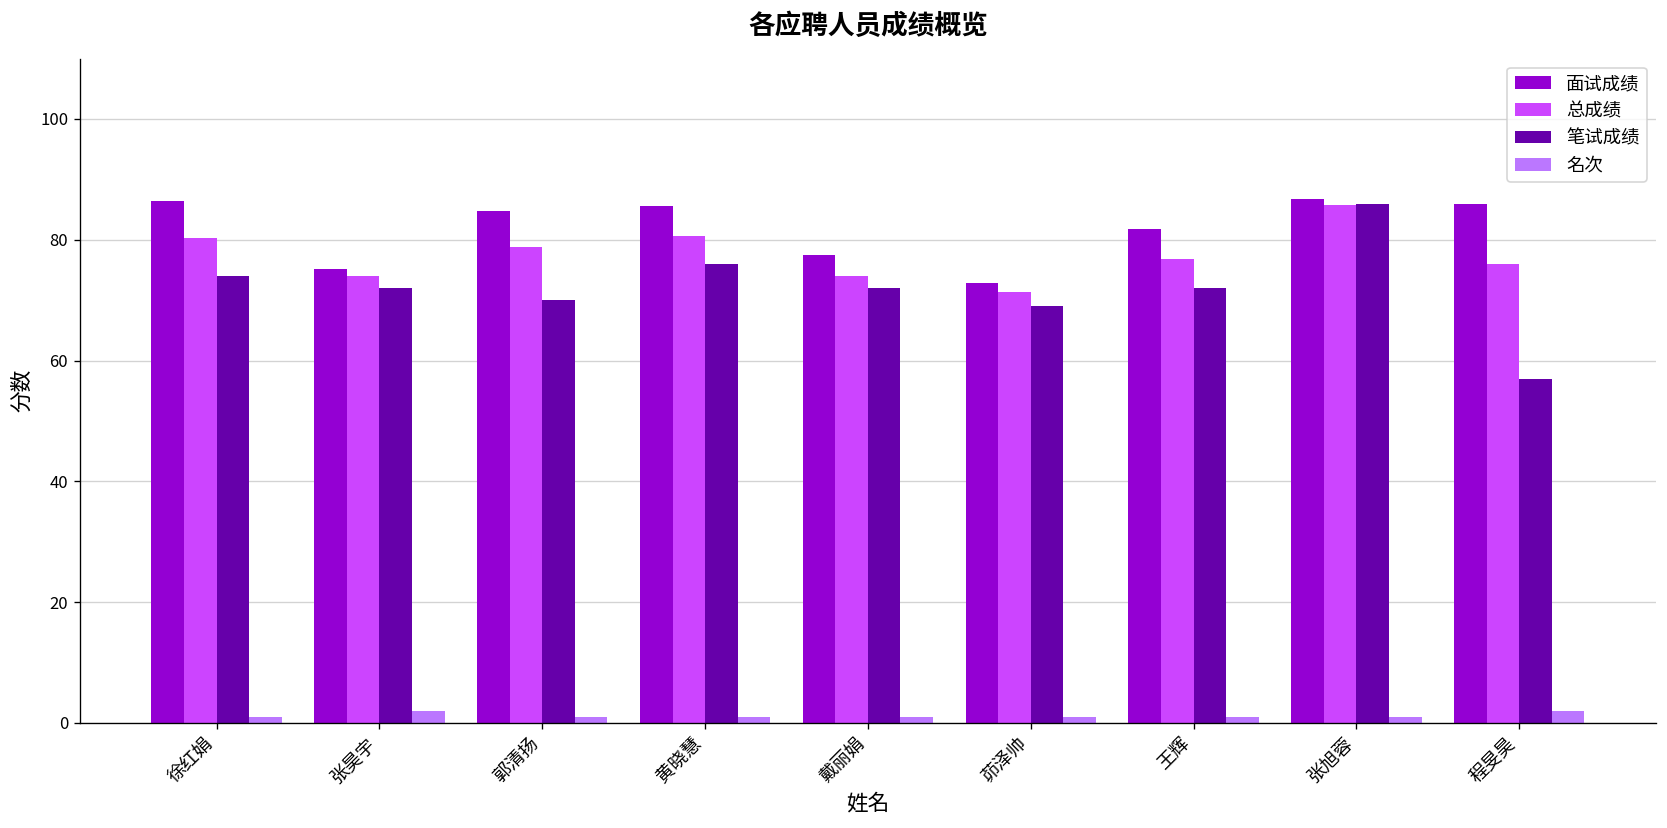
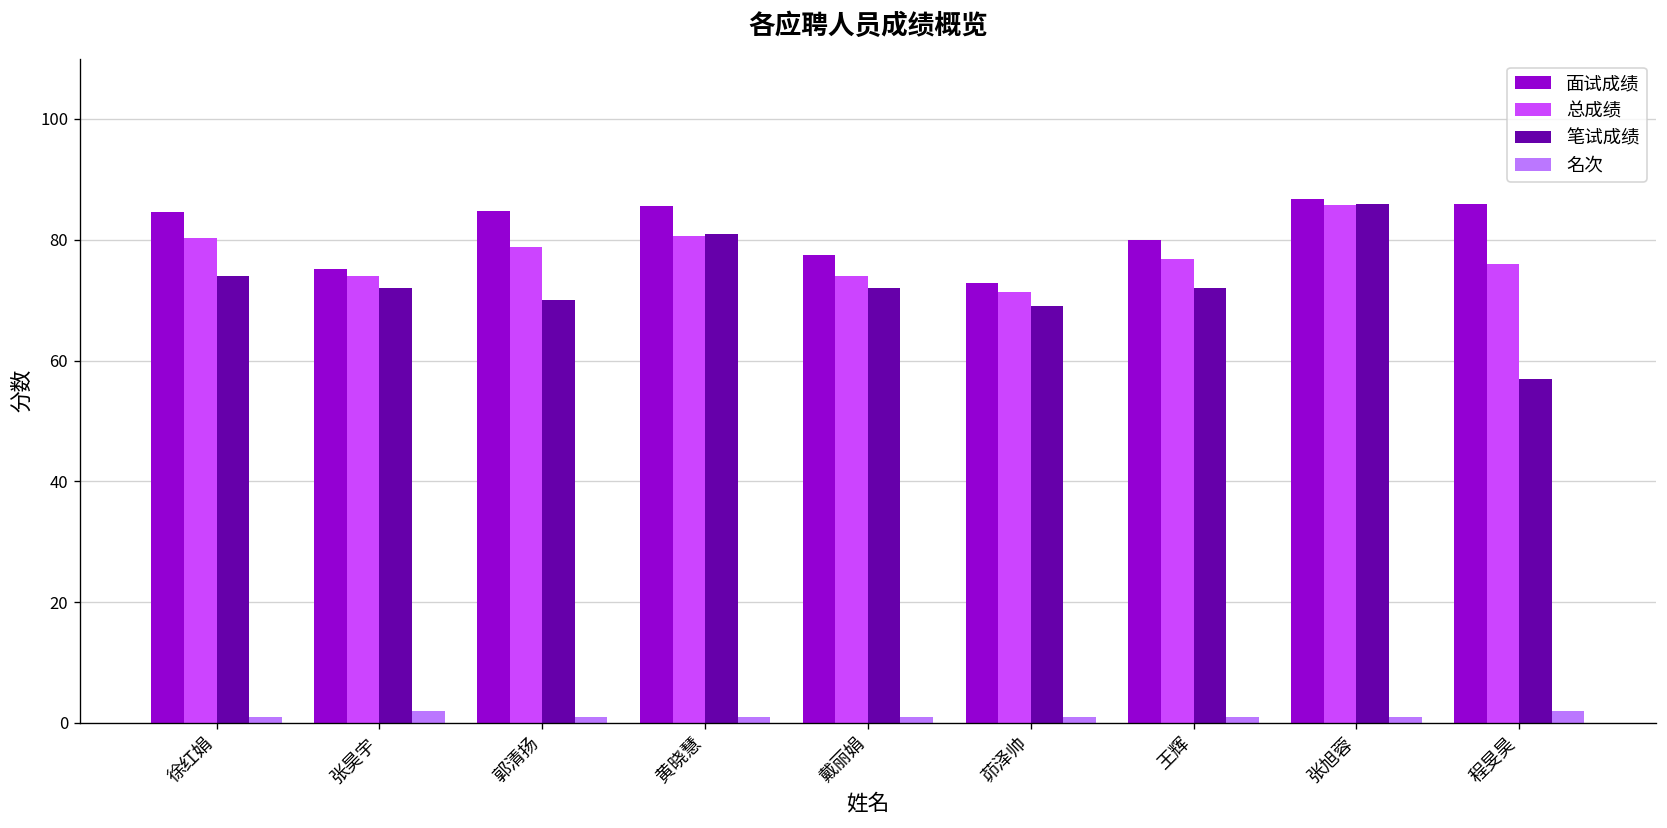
面试成绩, 徐红娟: 86 -> 85
笔试成绩, 黄晓慧: 76 -> 81
面试成绩, 王辉: 82 -> 80
